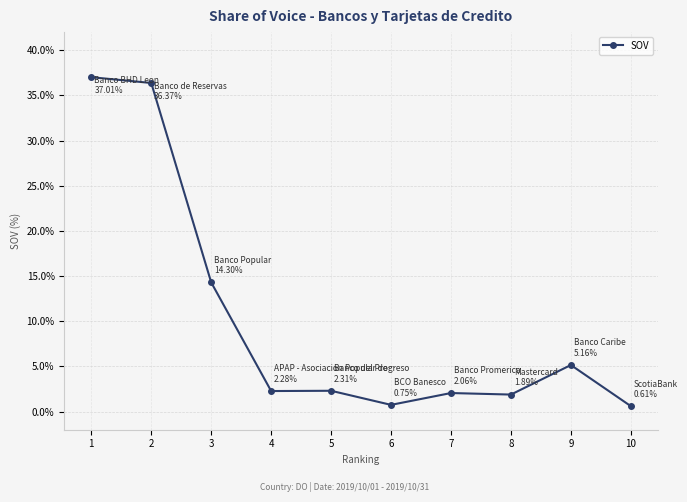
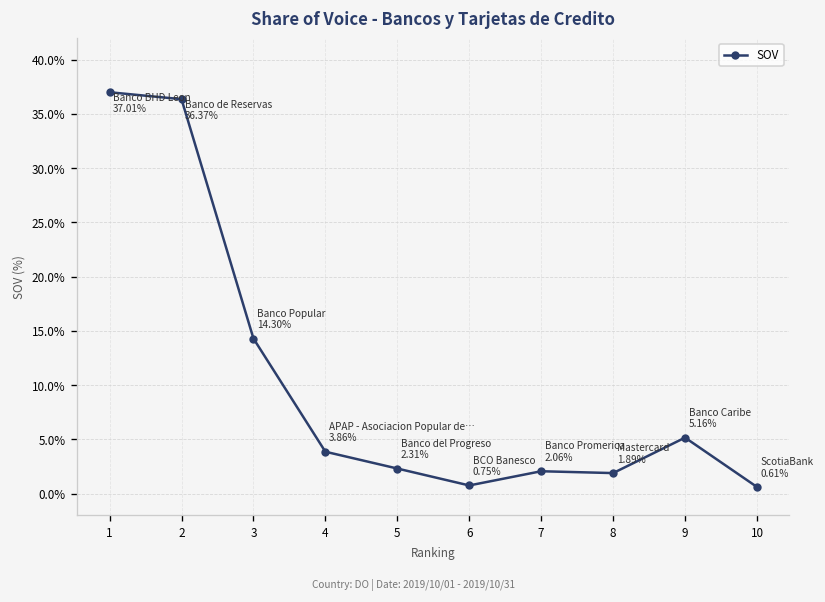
4: 2.28% -> 3.86%
